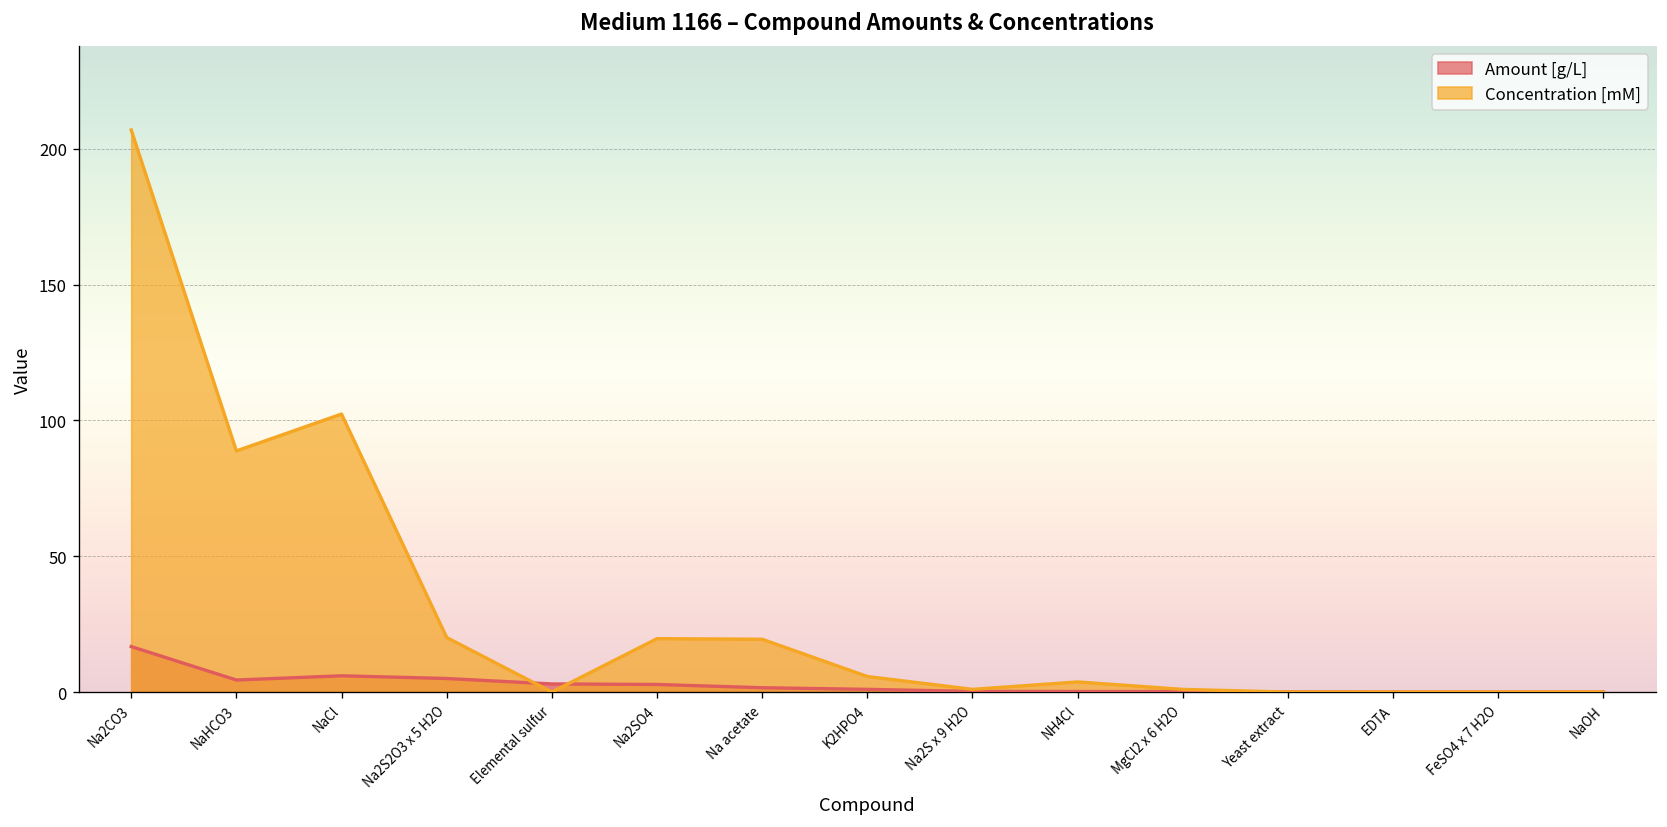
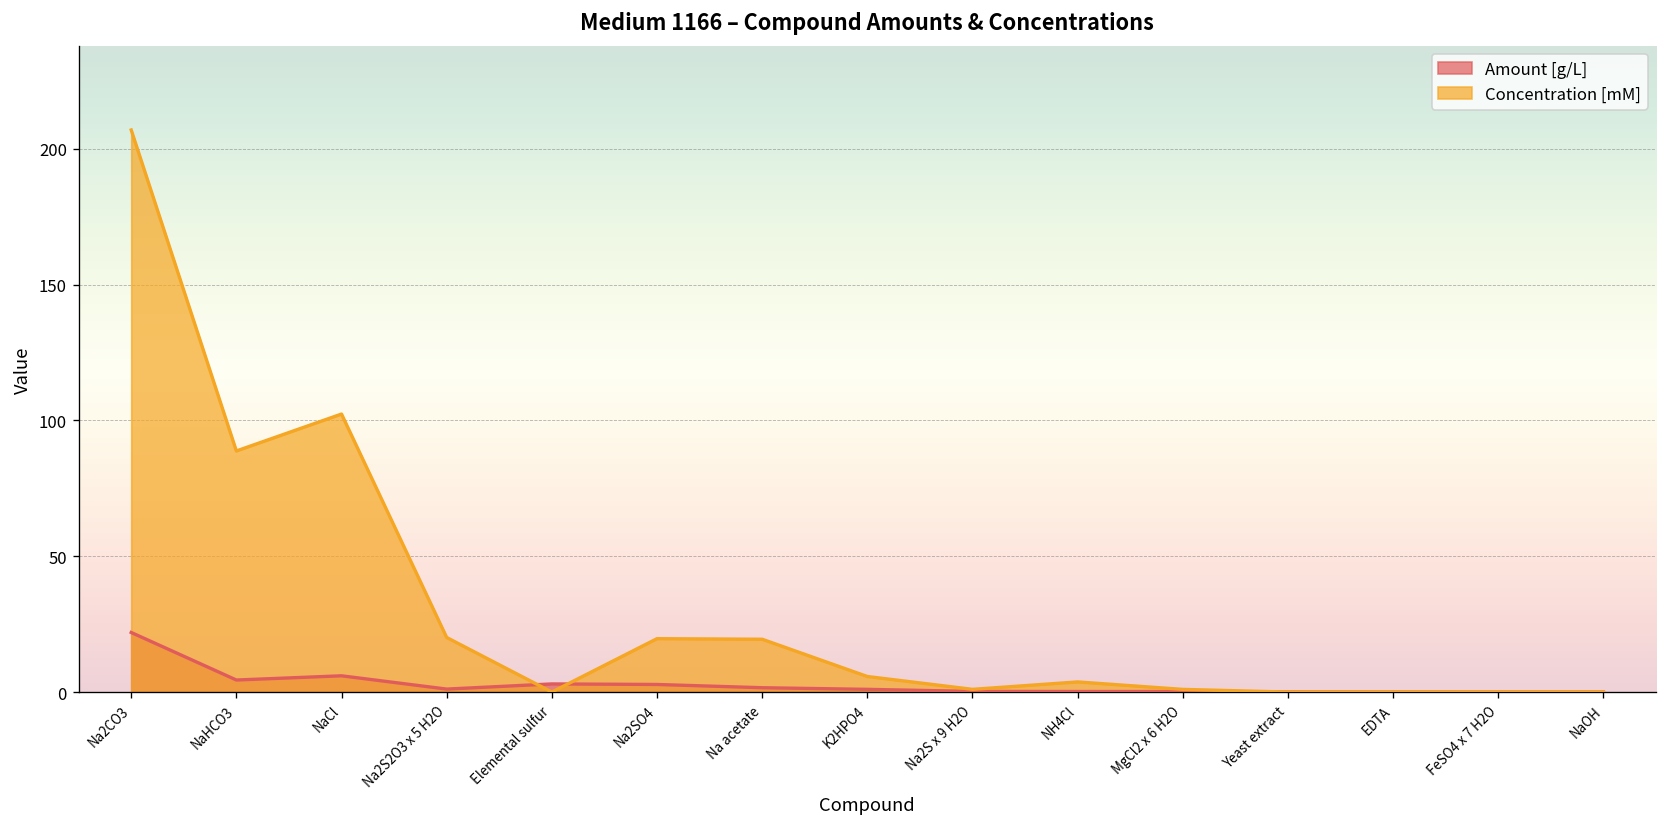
Amount [g/L], Na2CO3: 17 -> 22
Amount [g/L], Na2S2O3 x 5 H2O: 5 -> 1
